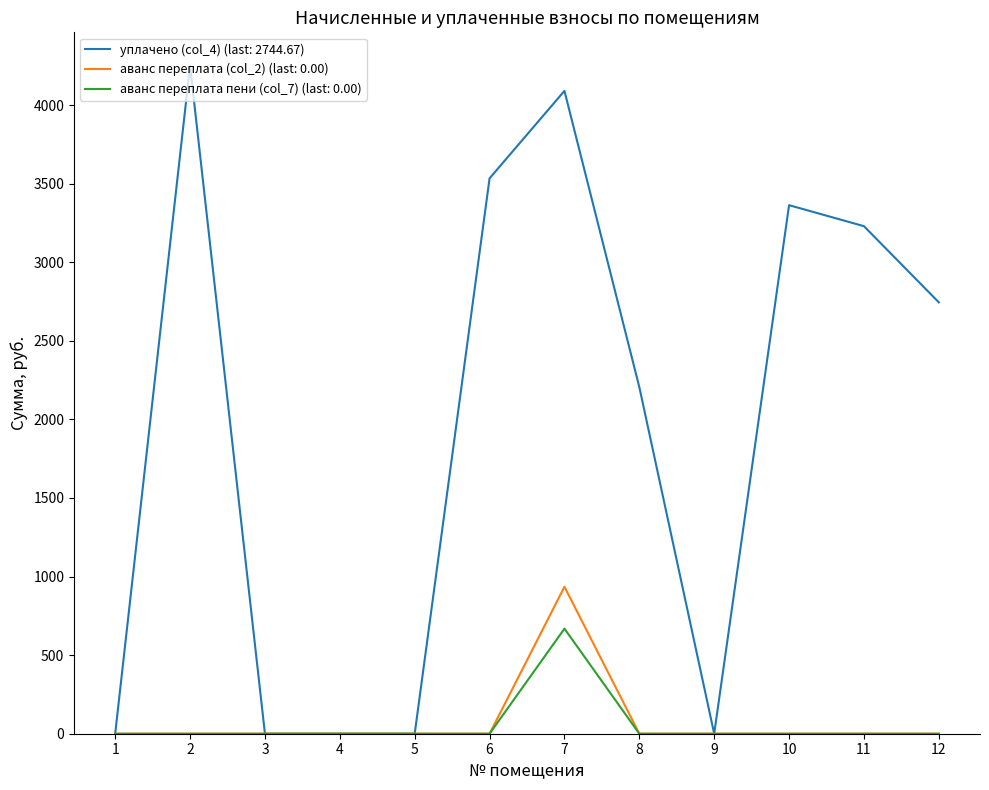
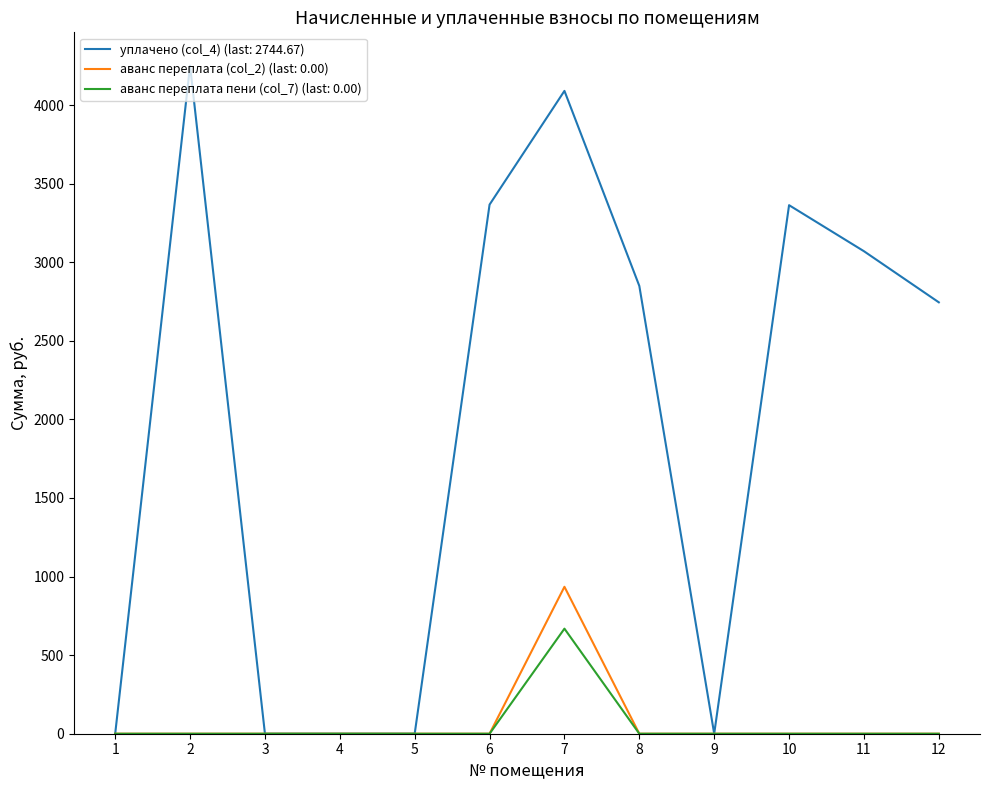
уплачено (col_4) (last: 2744.67), 6: 3530 -> 3370
уплачено (col_4) (last: 2744.67), 8: 2210 -> 2850
уплачено (col_4) (last: 2744.67), 11: 3230 -> 3070
